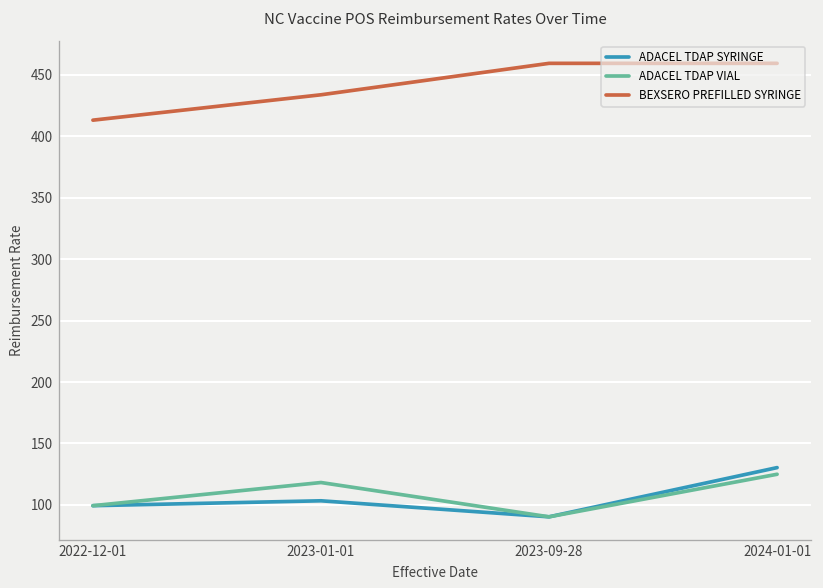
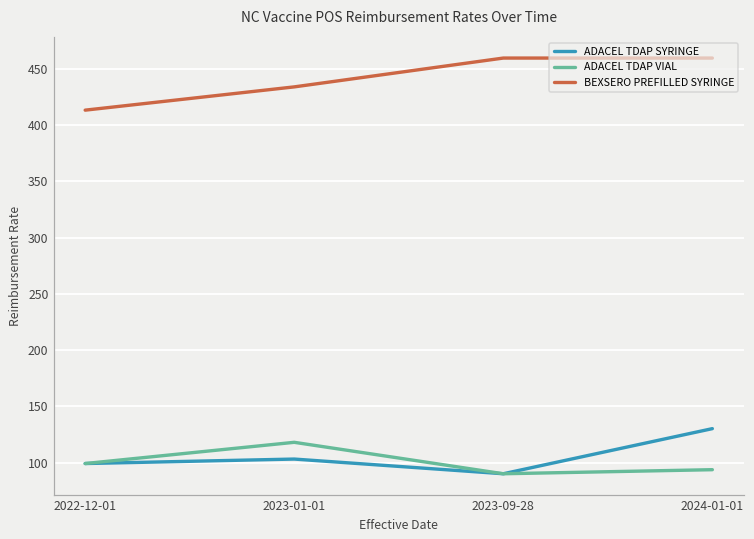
ADACEL TDAP VIAL, 2024-01-01: 125 -> 94
